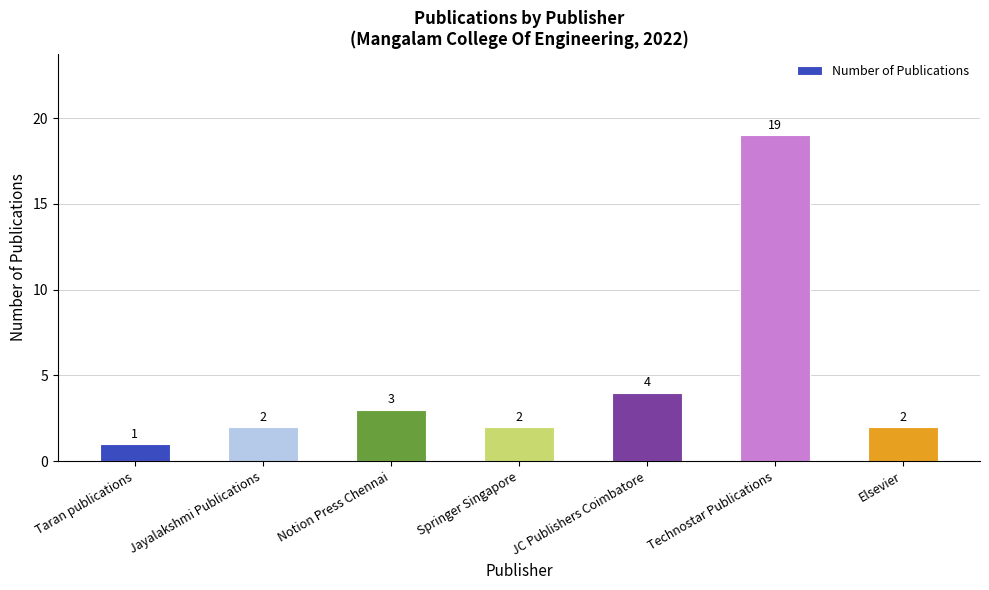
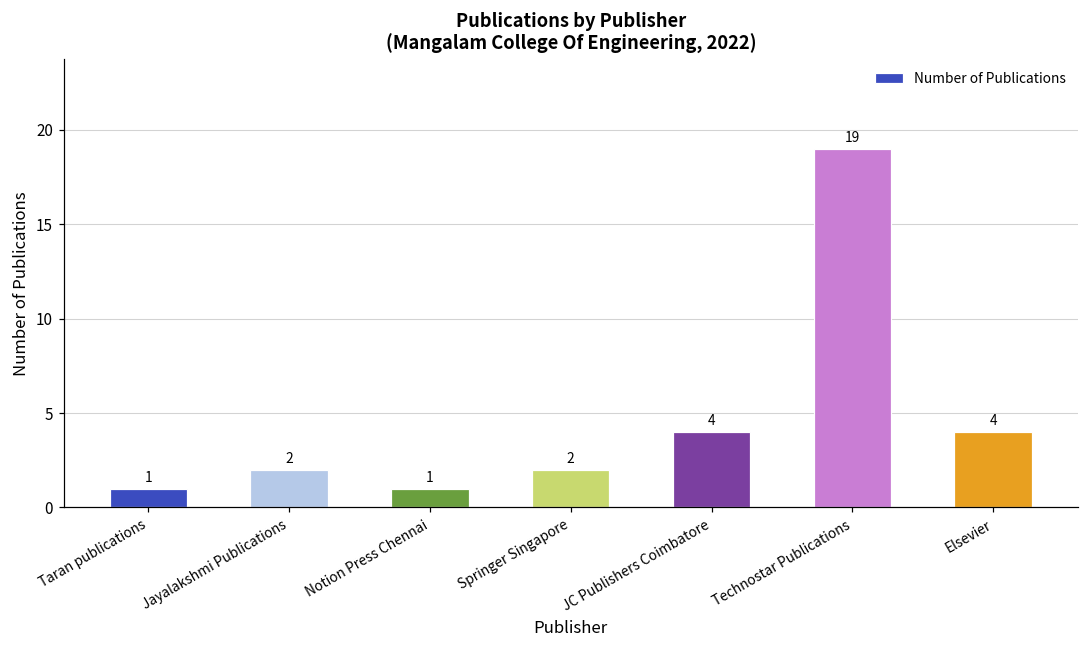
Notion Press Chennai: 3 -> 1
Elsevier: 2 -> 4
